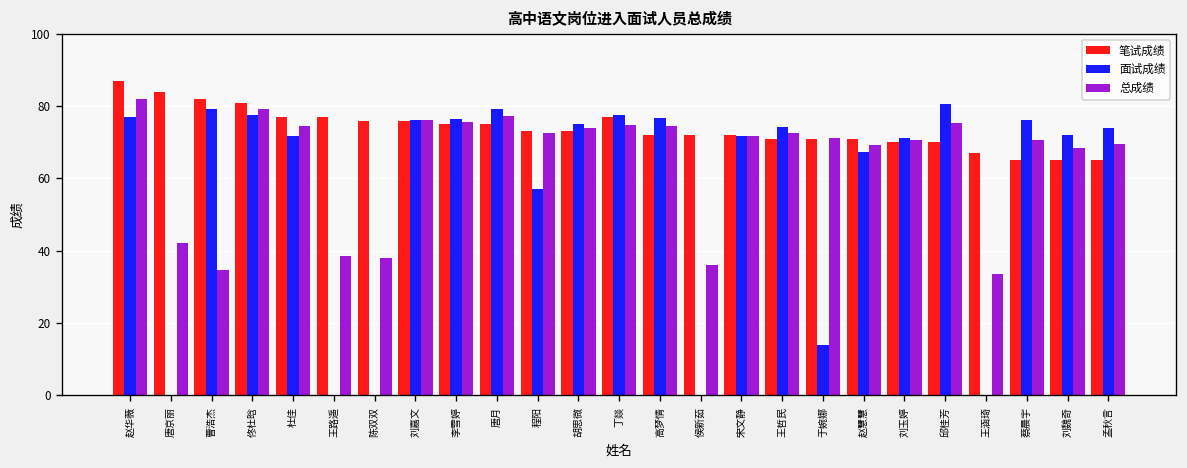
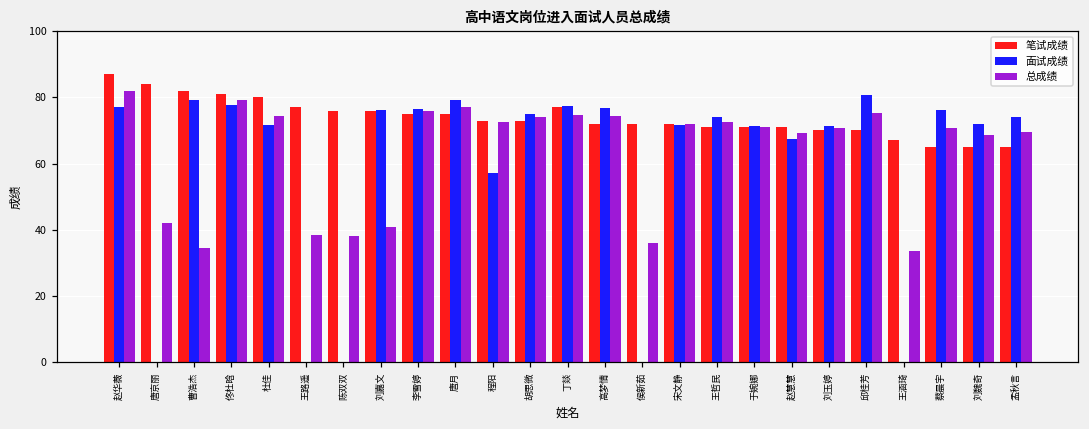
笔试成绩, 杜佳: 77 -> 80
总成绩, 刘嘉文: 76 -> 41
面试成绩, 于婉娜: 14 -> 71
